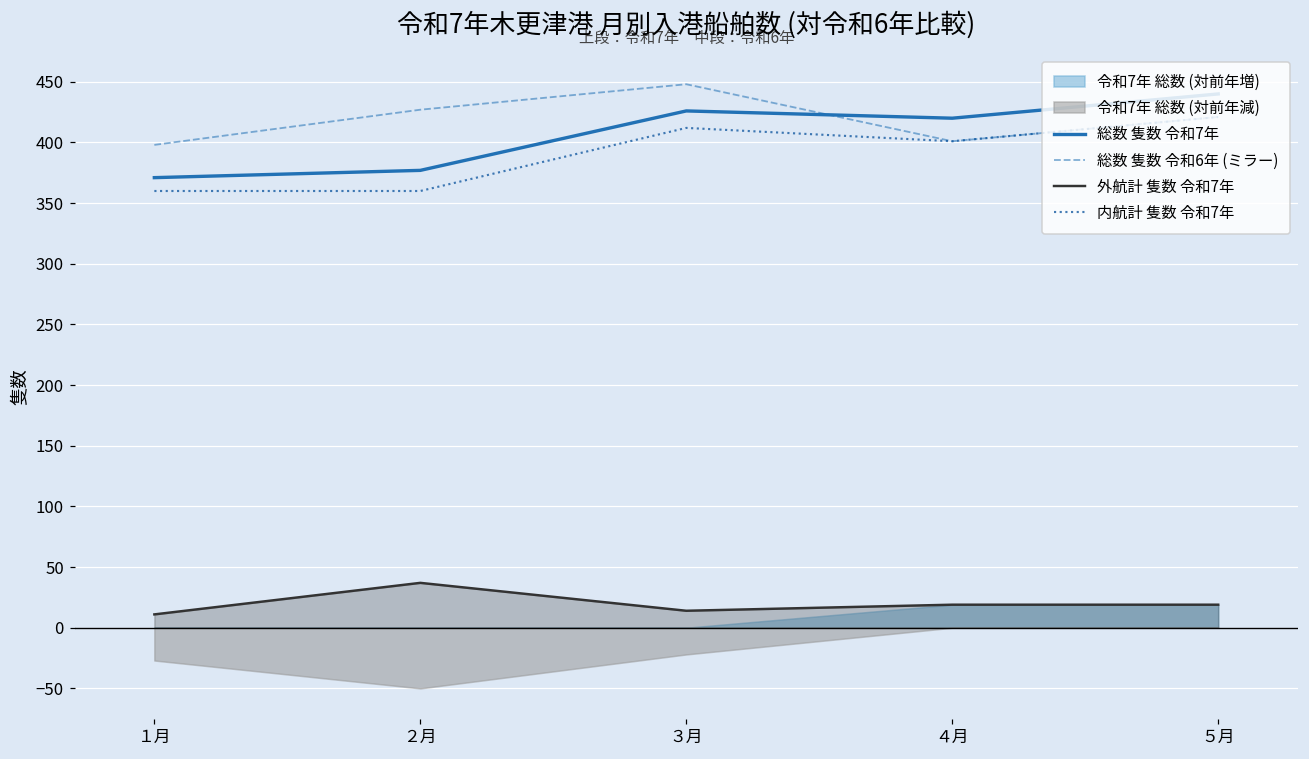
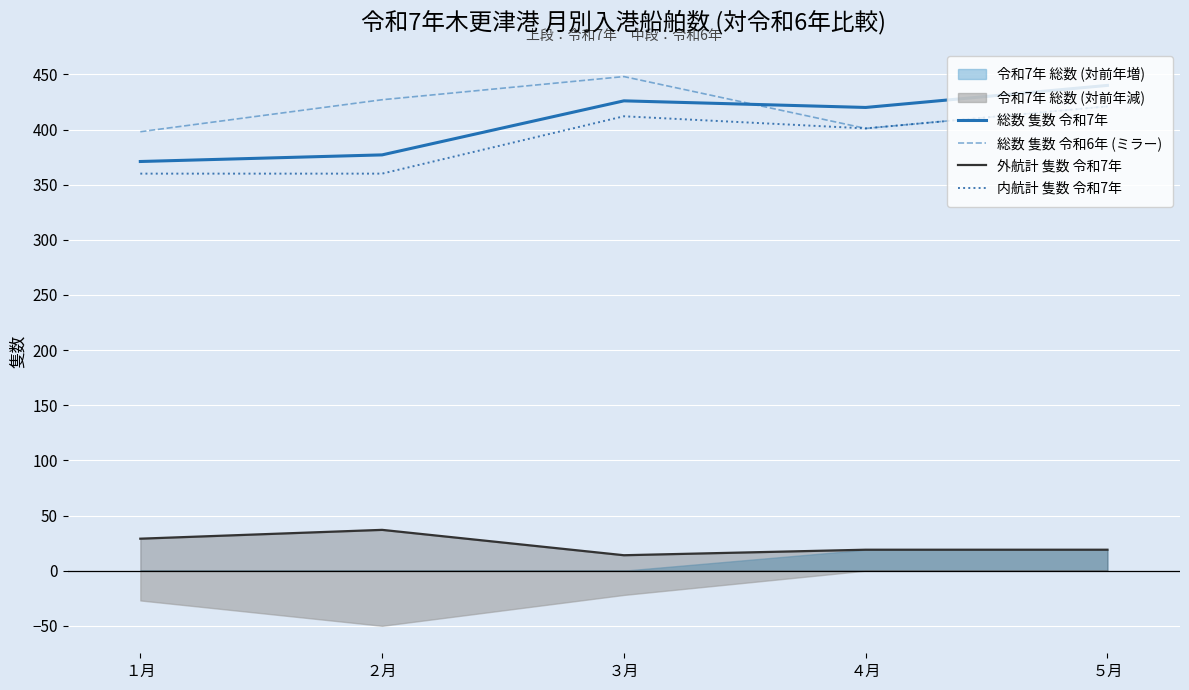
外航計 隻数 令和7年, １月: 11 -> 29
